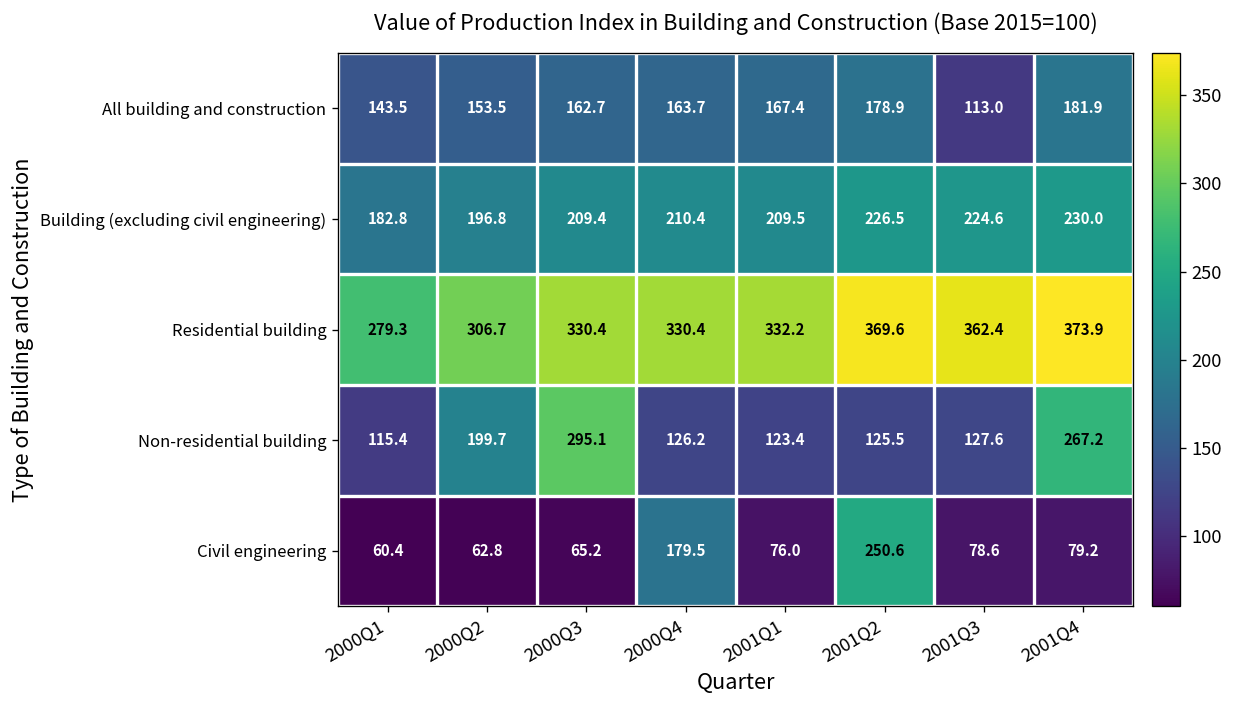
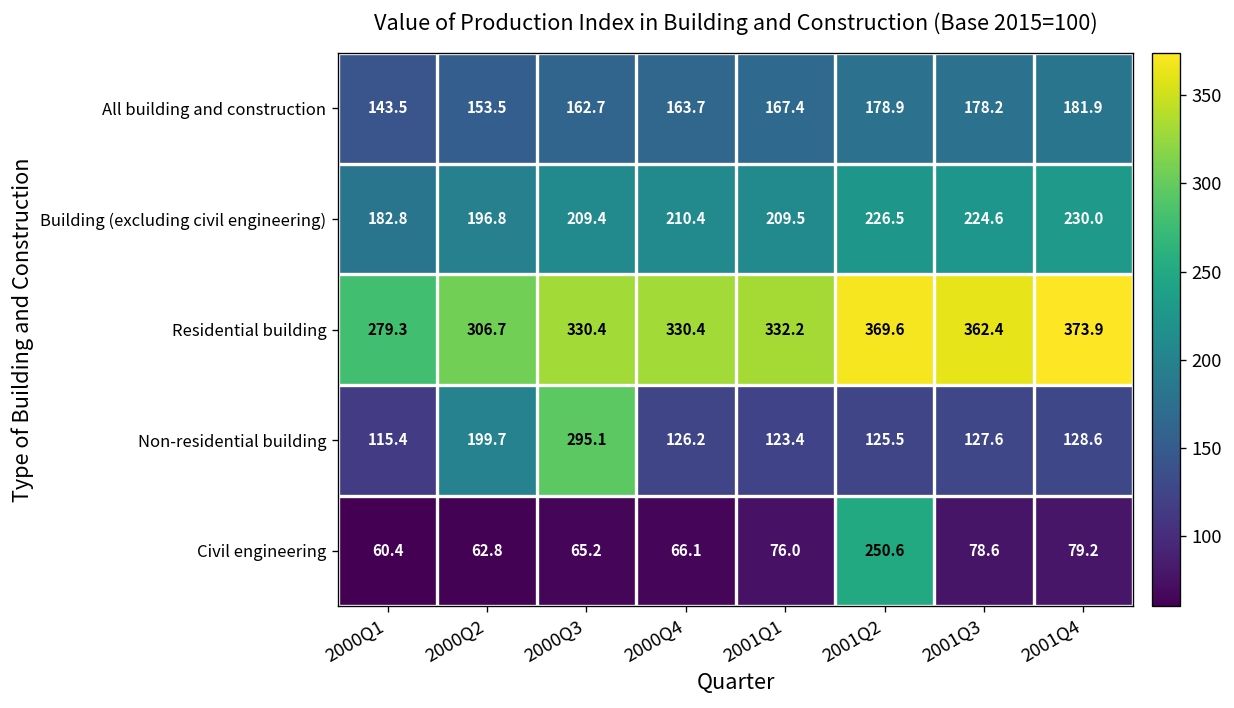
All building and construction, 2001Q3: 113.0 -> 178.2
Non-residential building, 2001Q4: 267.2 -> 128.6
Civil engineering, 2000Q4: 179.5 -> 66.1
